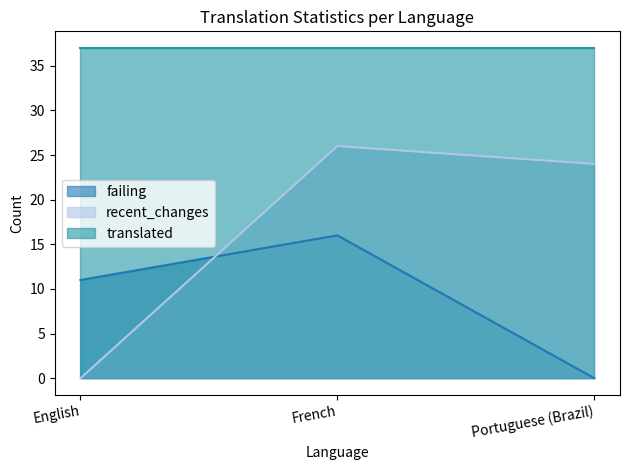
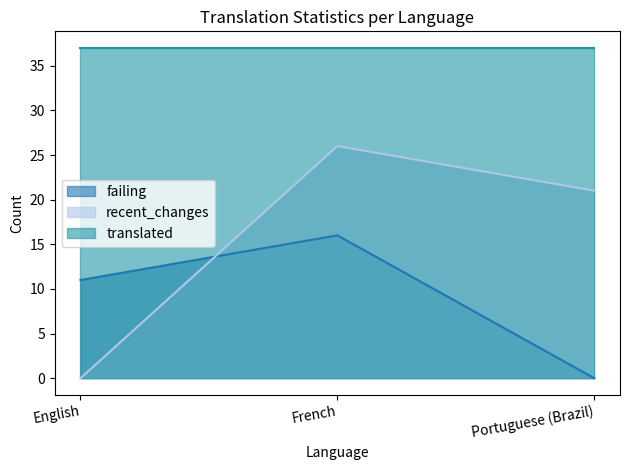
recent_changes, Portuguese (Brazil): 24 -> 21
